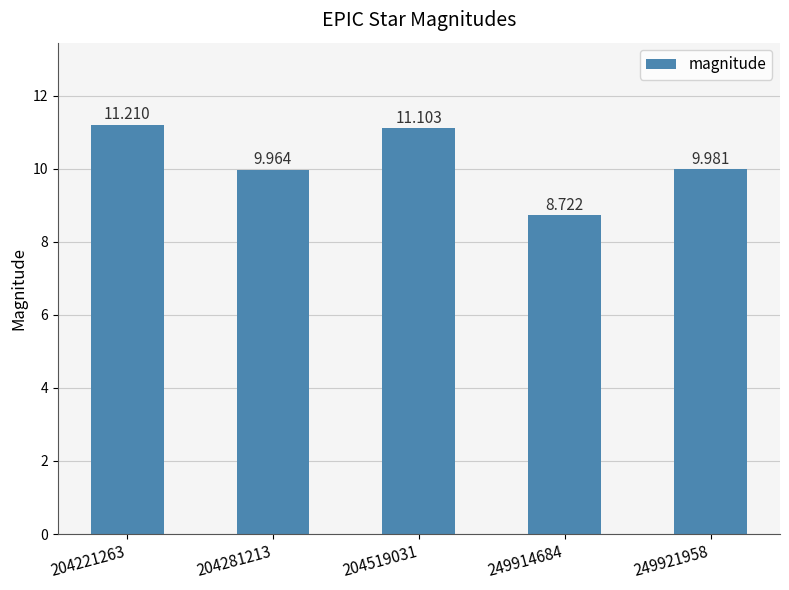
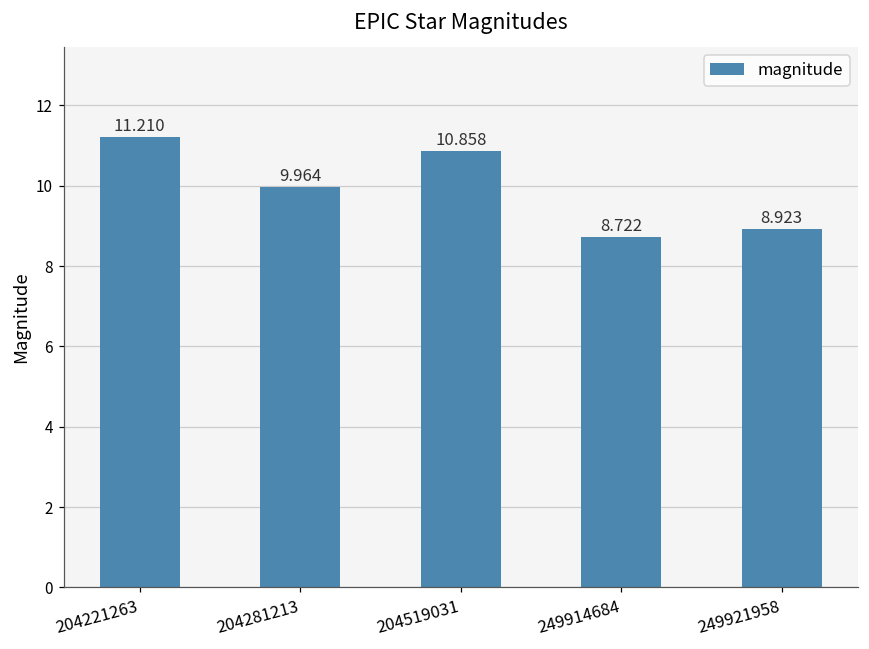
204519031: 11.103 -> 10.858
249921958: 9.981 -> 8.923
